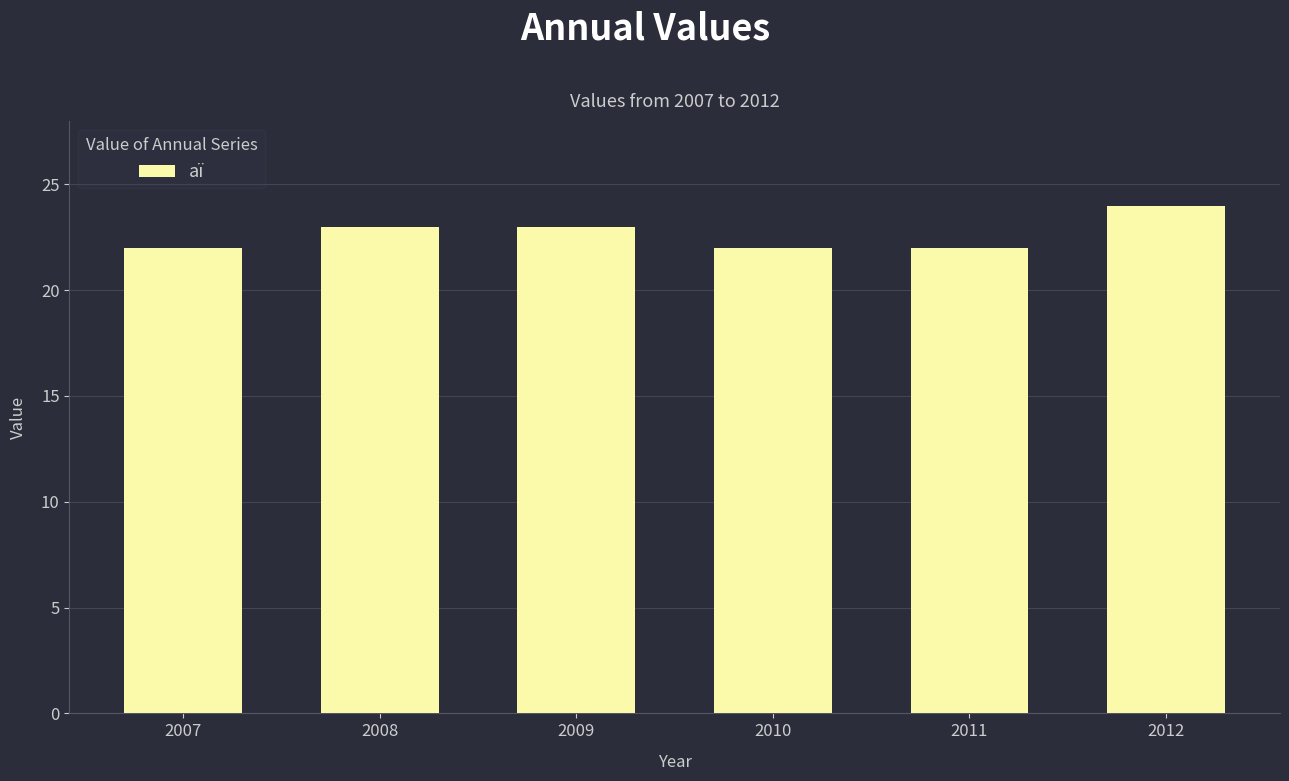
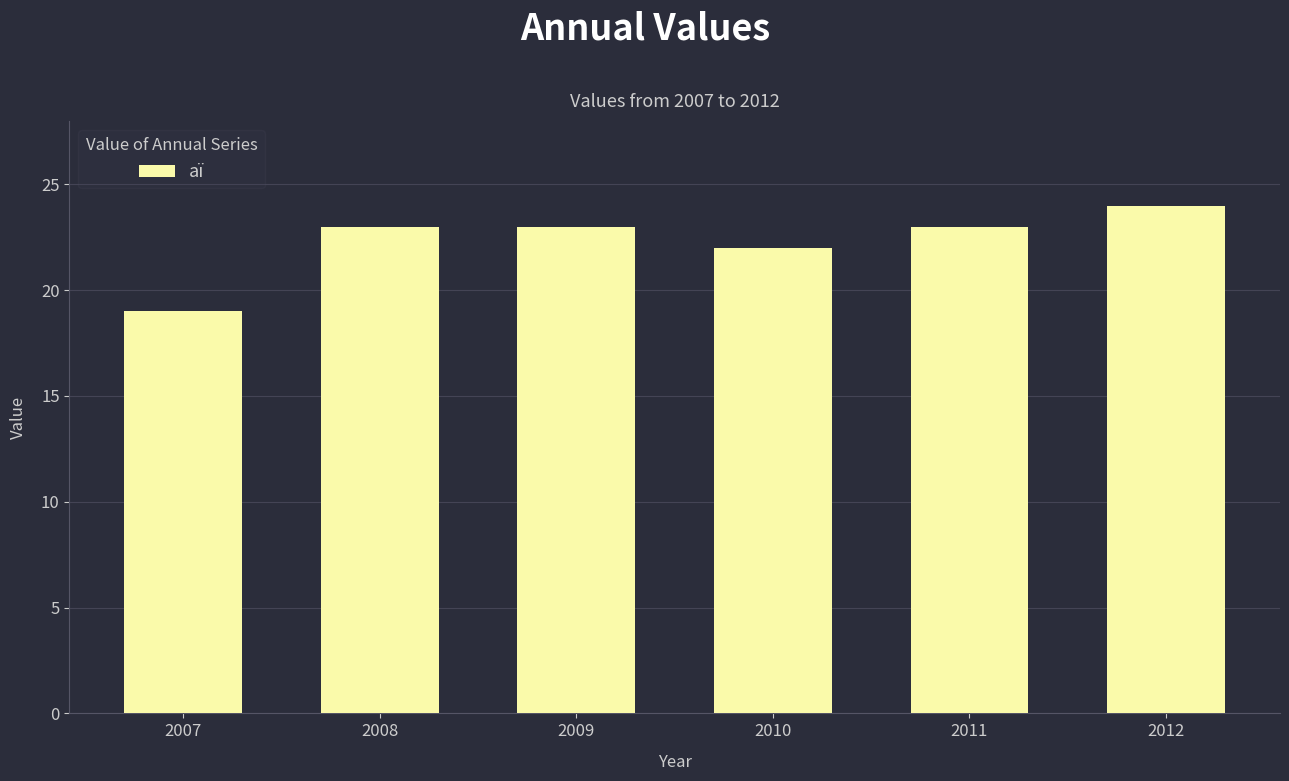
2007: 22 -> 19
2011: 22 -> 23
